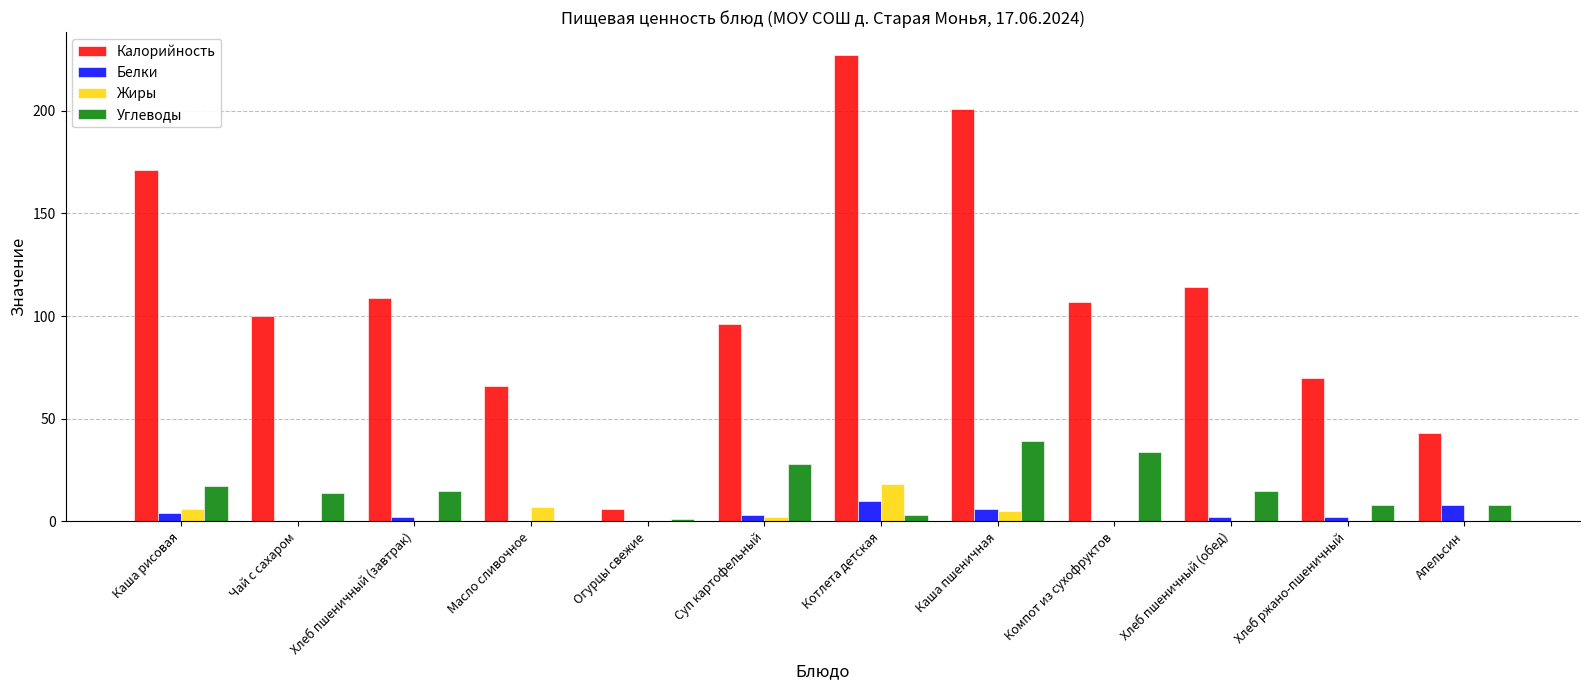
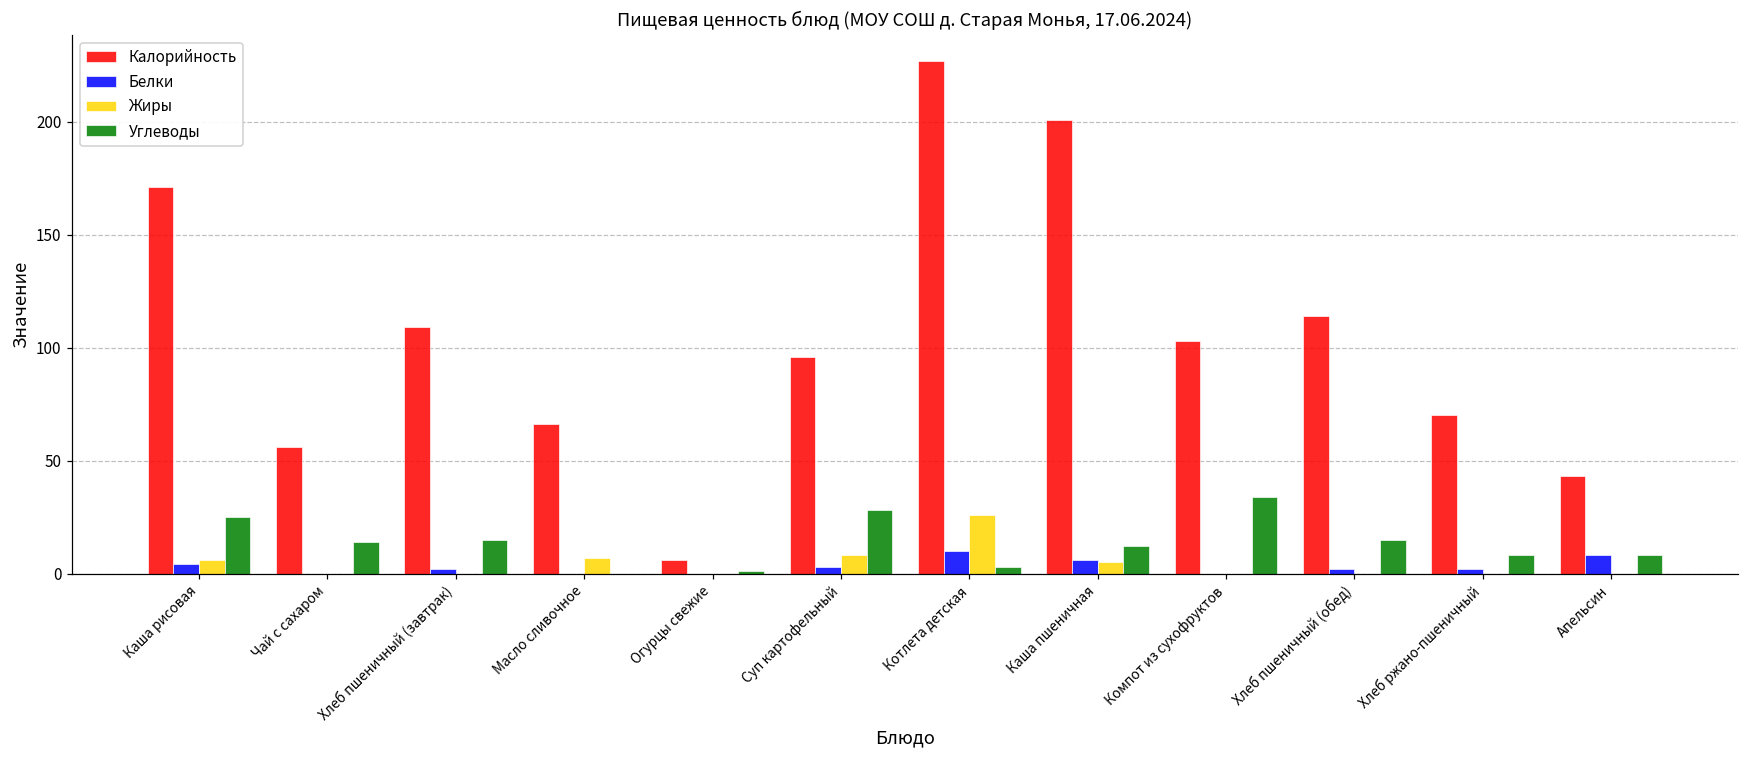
Углеводы, Каша рисовая: 17 -> 25
Калорийность, Чай с сахаром: 100 -> 56
Жиры, Суп картофельный: 2 -> 8
Жиры, Котлета детская: 18 -> 26
Углеводы, Каша пшеничная: 39 -> 12
Калорийность, Компот из сухофруктов: 107 -> 103
